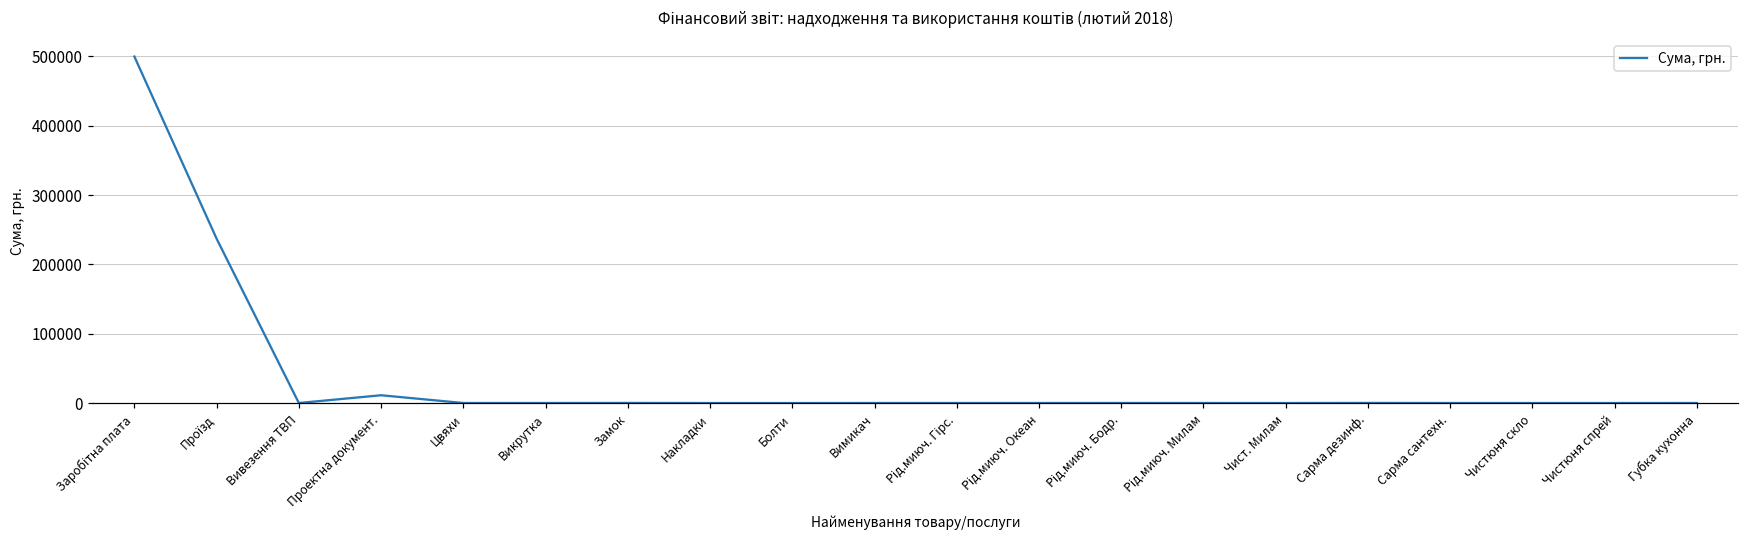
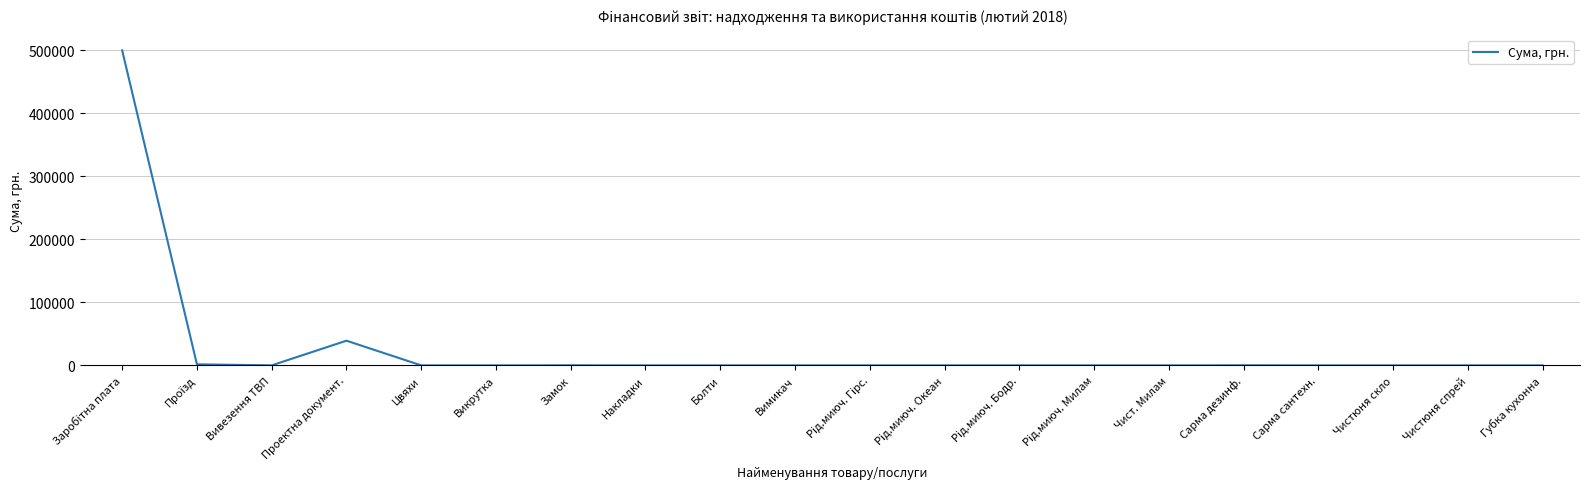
Проїзд: 240000 -> 0
Проектна документ.: 10000 -> 40000
